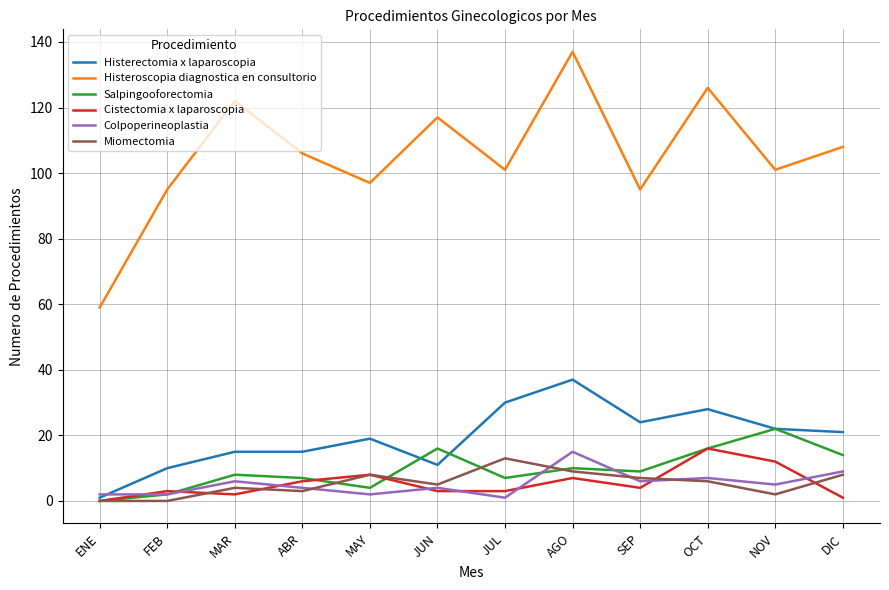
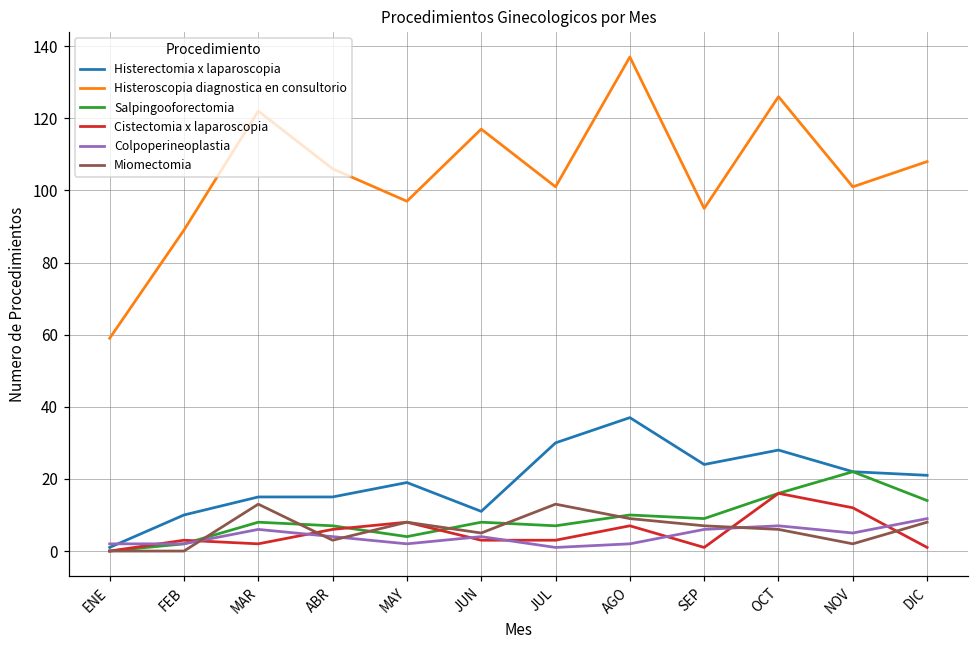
Histeroscopia diagnostica en consultorio, FEB: 95 -> 89
Miomectomia, MAR: 4 -> 13
Salpingooforectomia, JUN: 16 -> 8
Colpoperineoplastia, AGO: 15 -> 2
Cistectomia x laparoscopia, SEP: 4 -> 1
